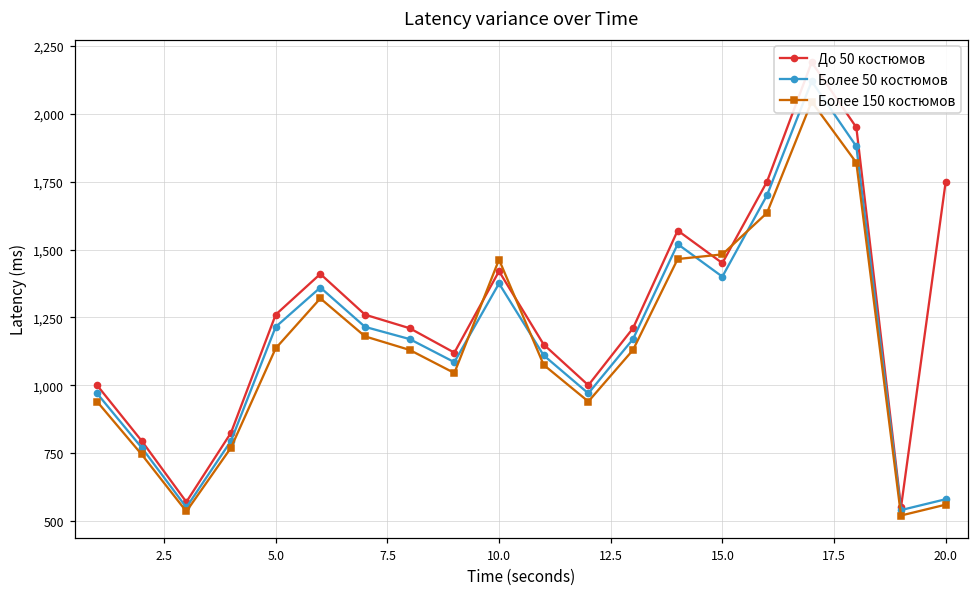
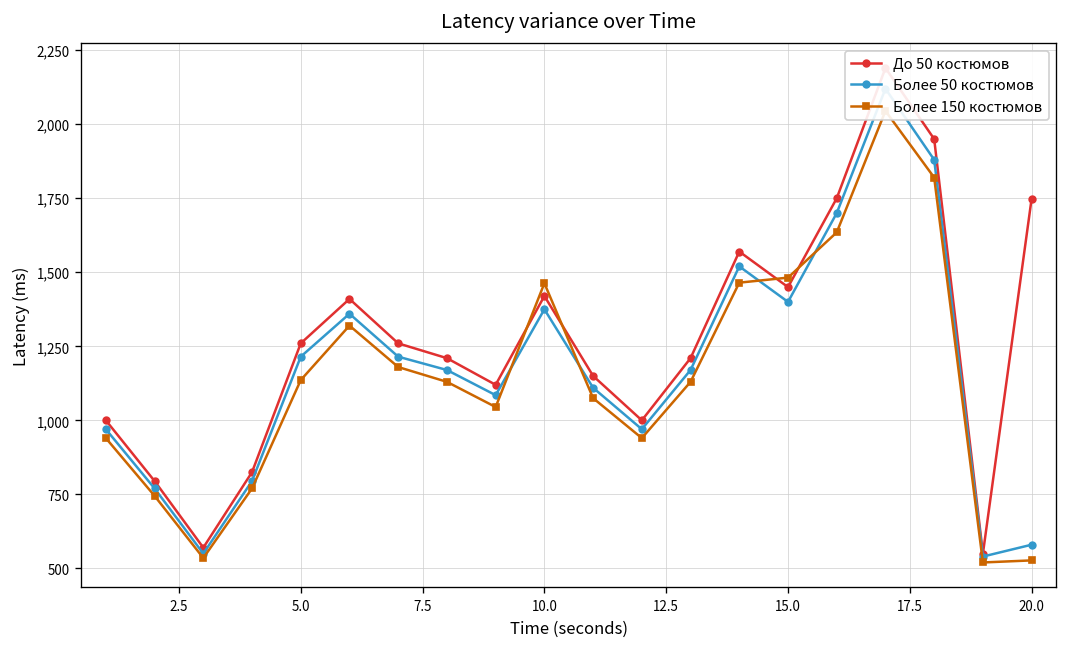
Более 150 костюмов, 20.0: 560 -> 530
